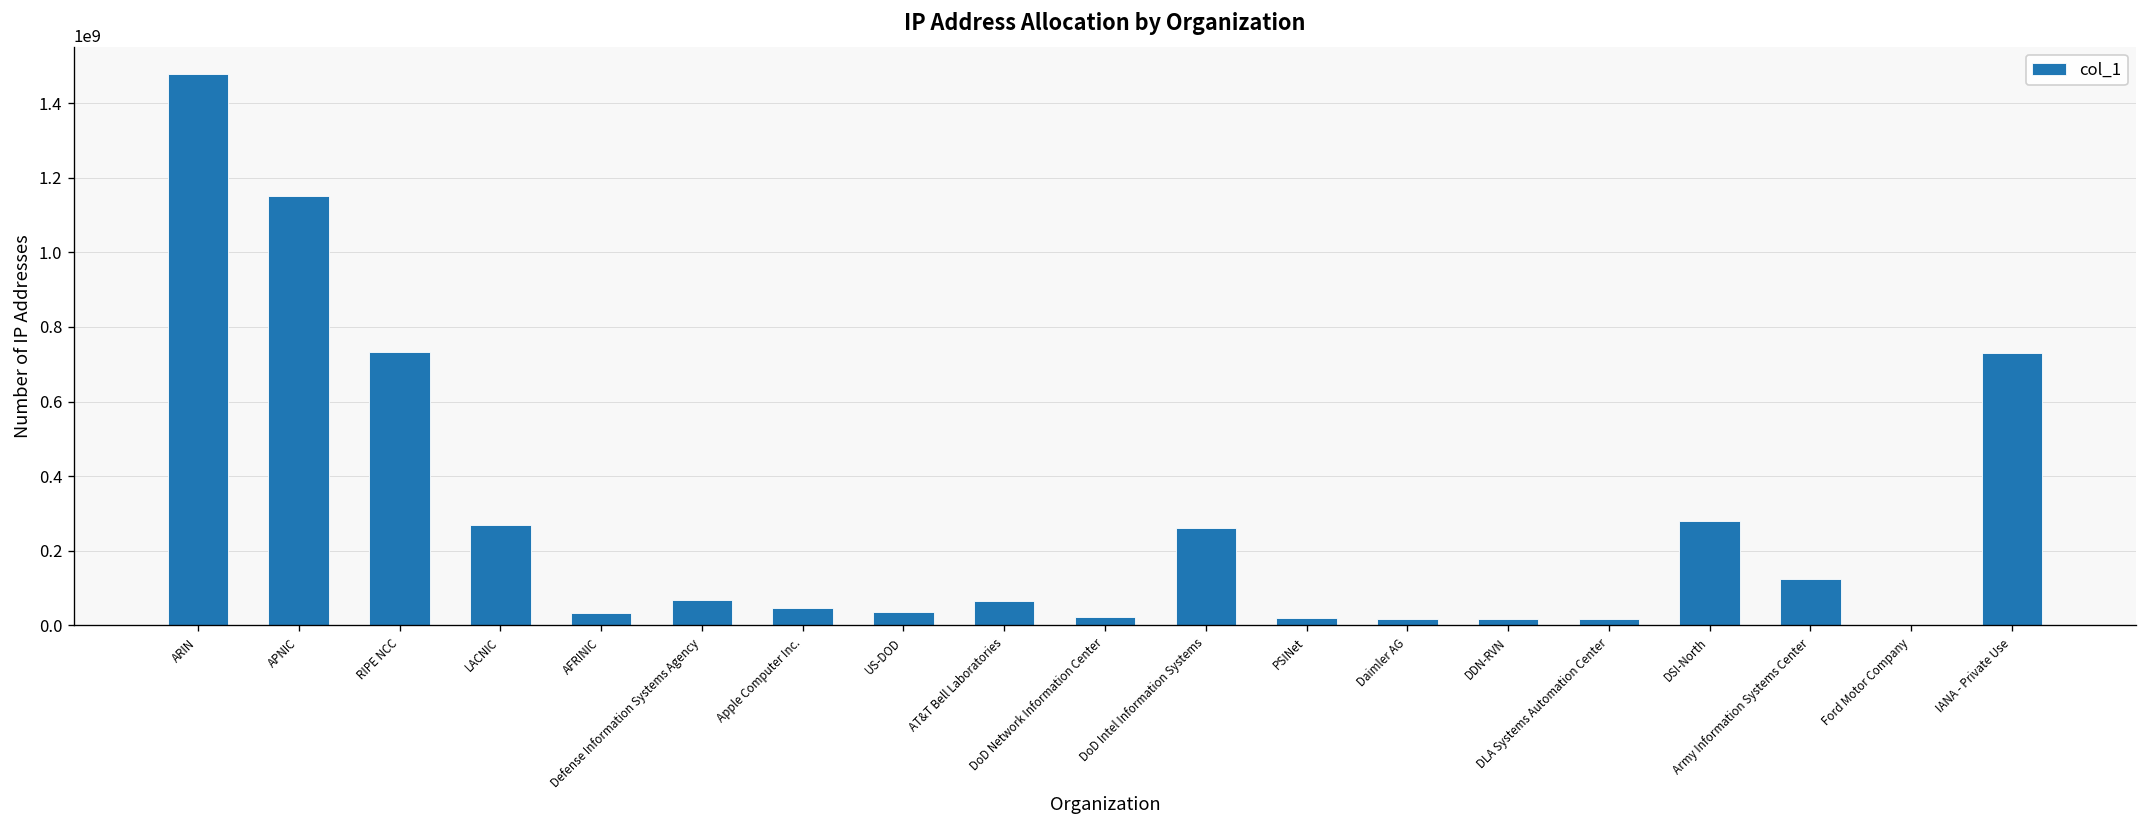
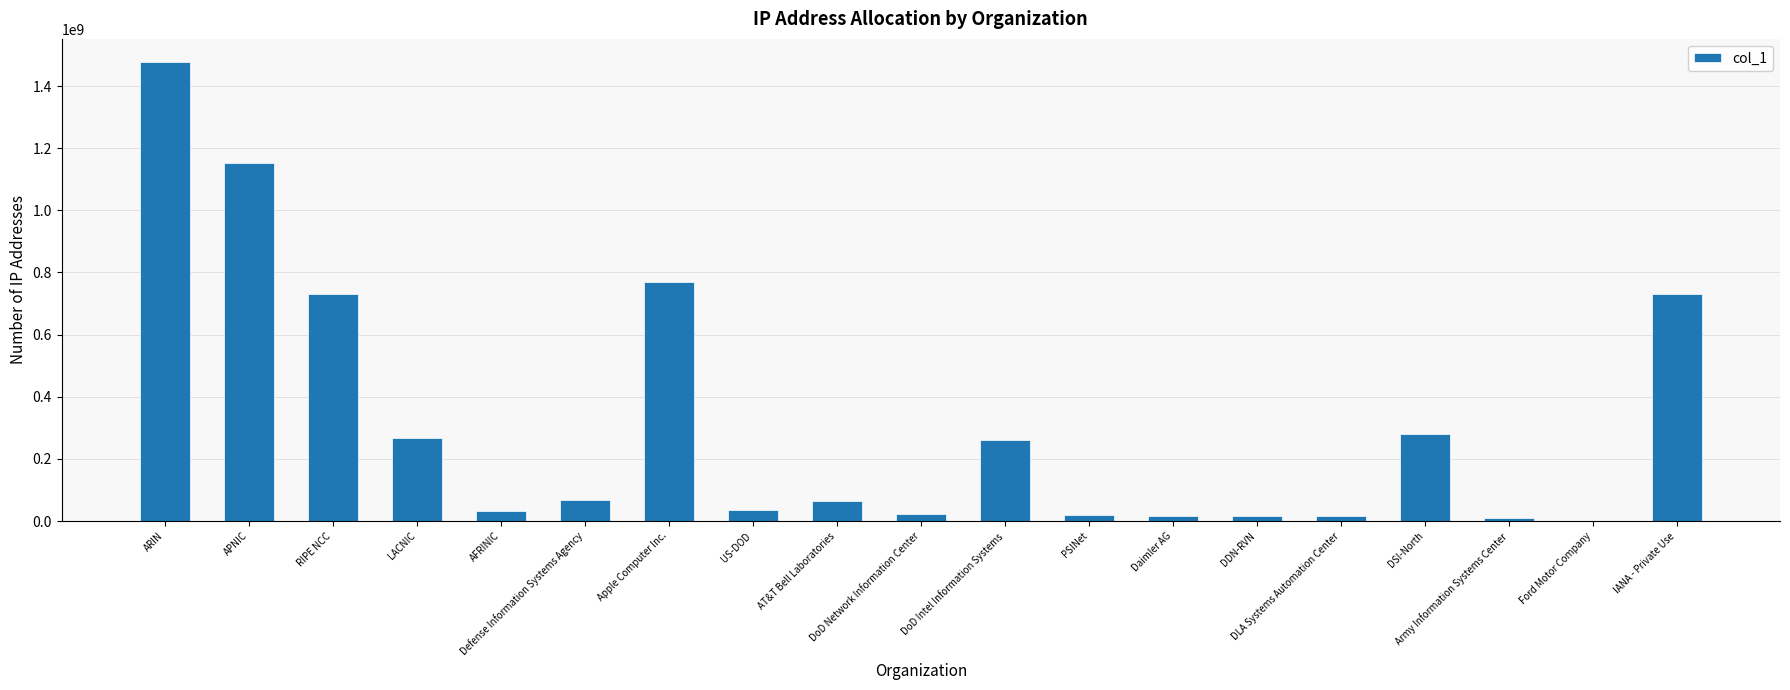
Apple Computer Inc.: 50000000 -> 770000000
Army Information Systems Center: 120000000 -> 10000000
